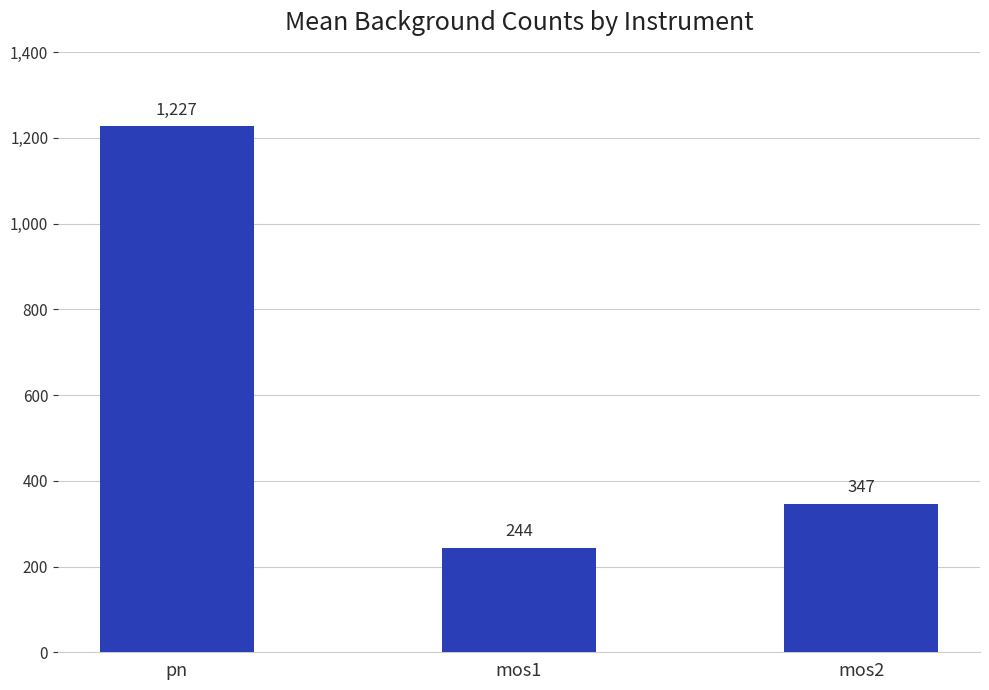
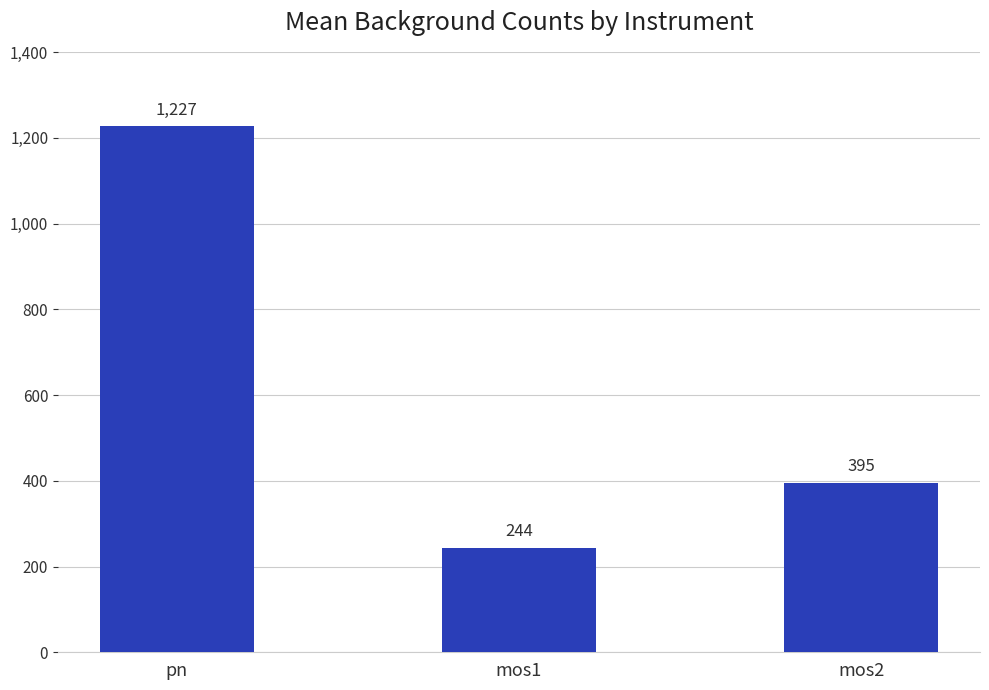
mos2: 347 -> 395
